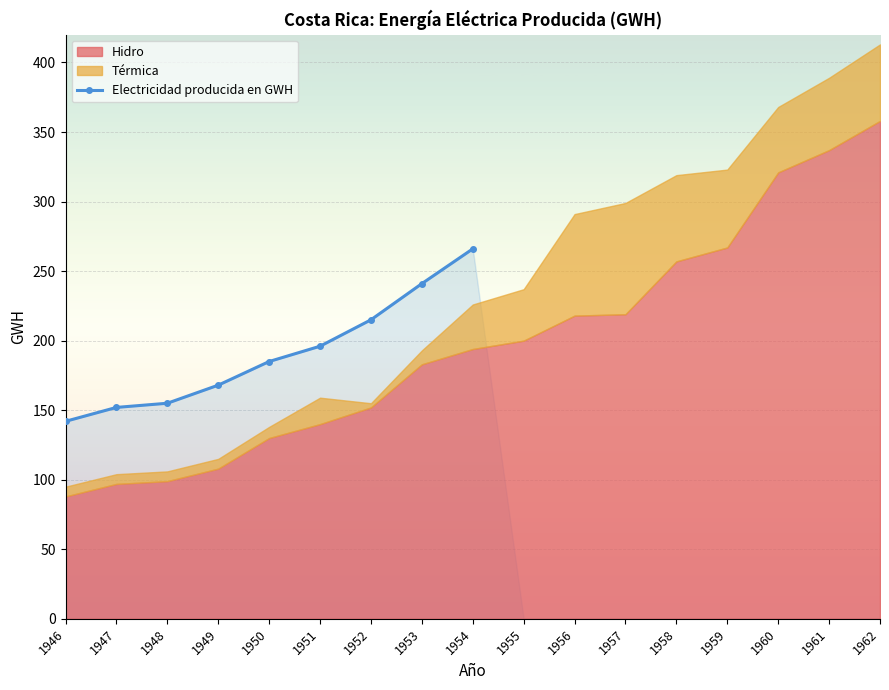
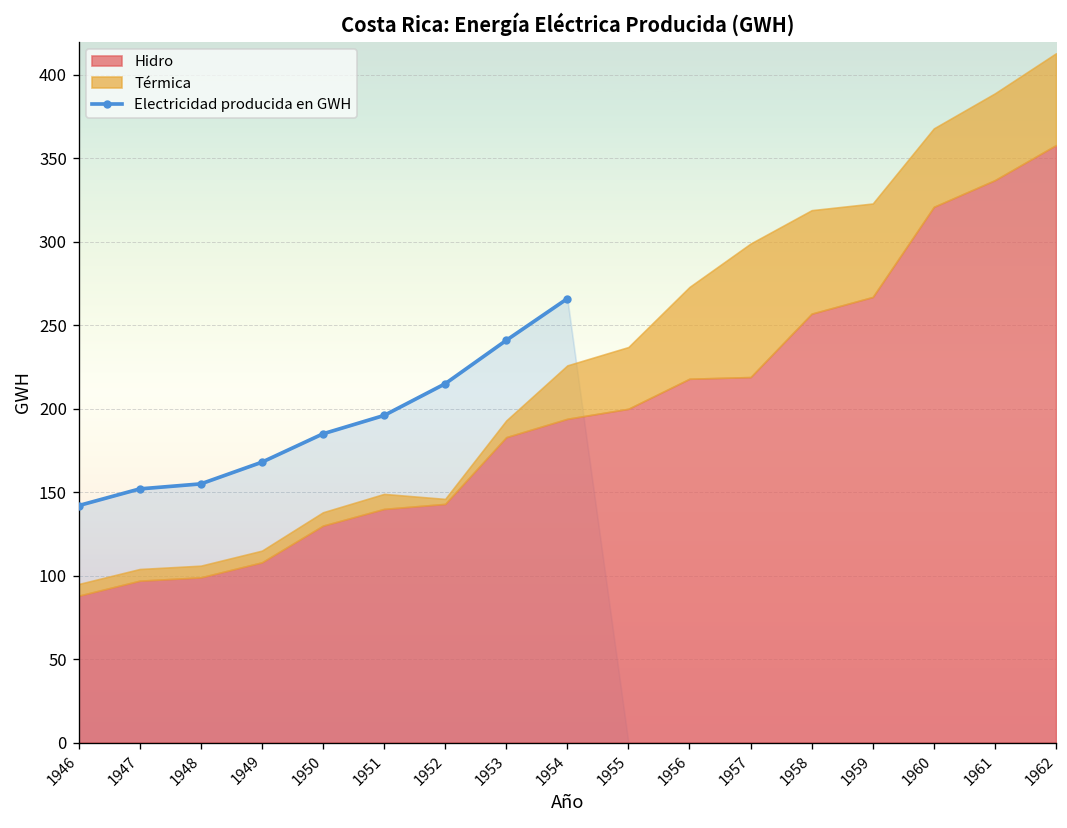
Térmica, 1951: 19 -> 9
Hidro, 1952: 152 -> 143
Térmica, 1956: 73 -> 55
